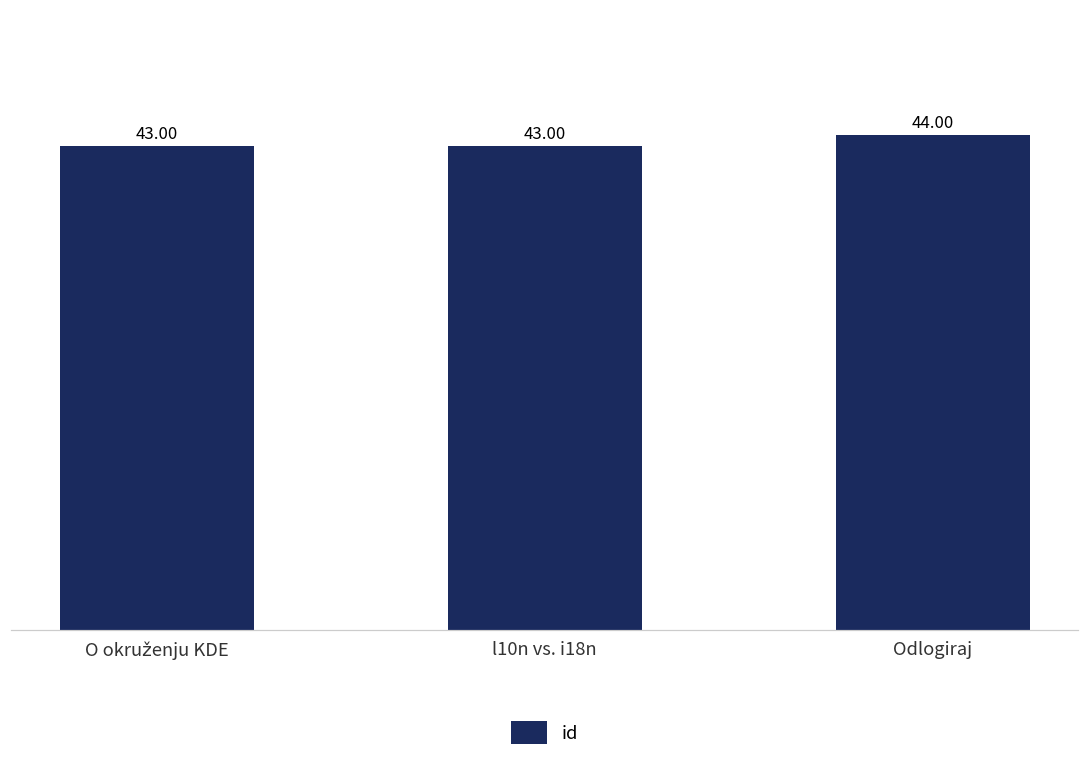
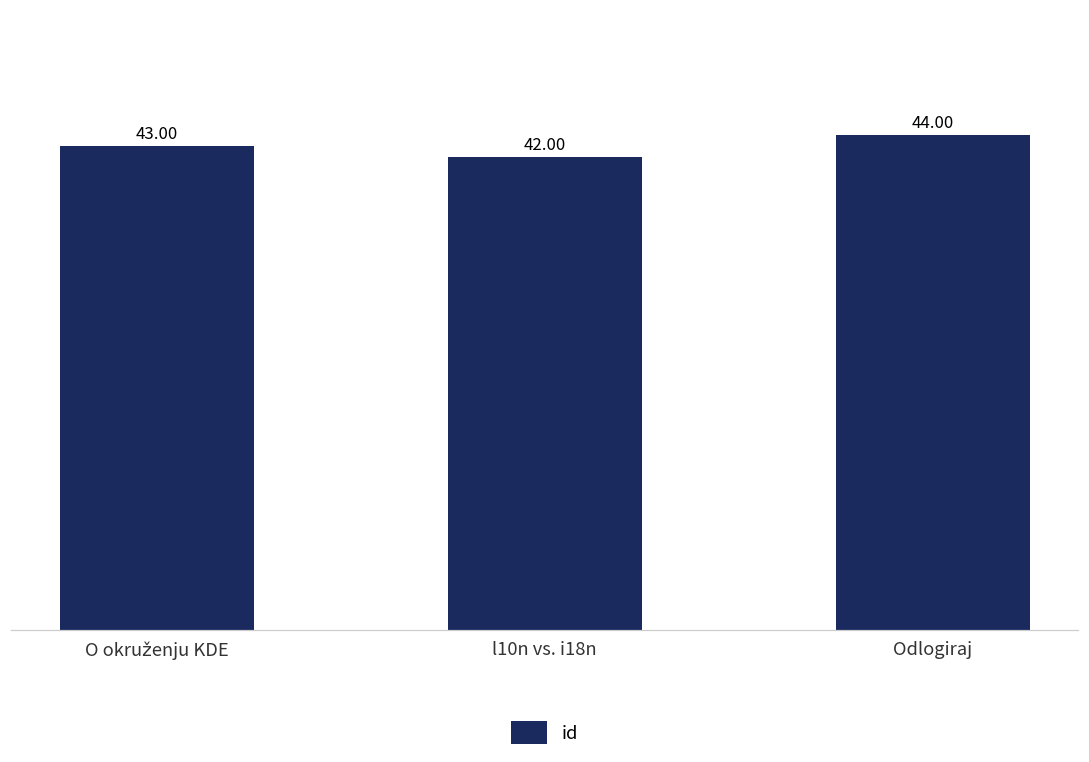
l10n vs. i18n: 43.00 -> 42.00
